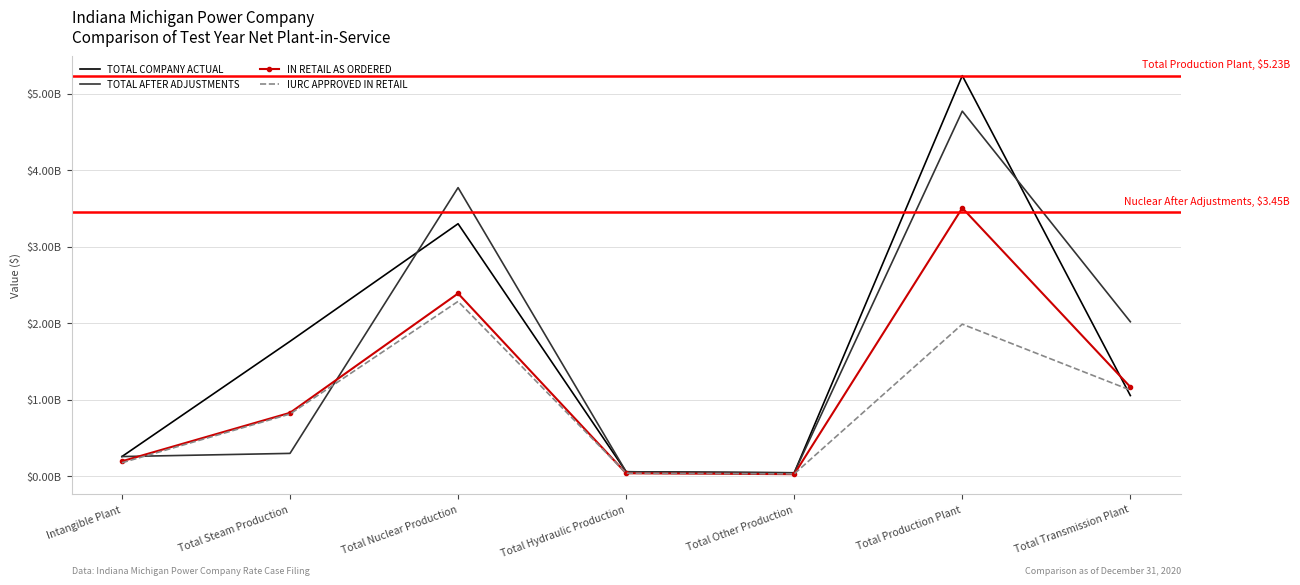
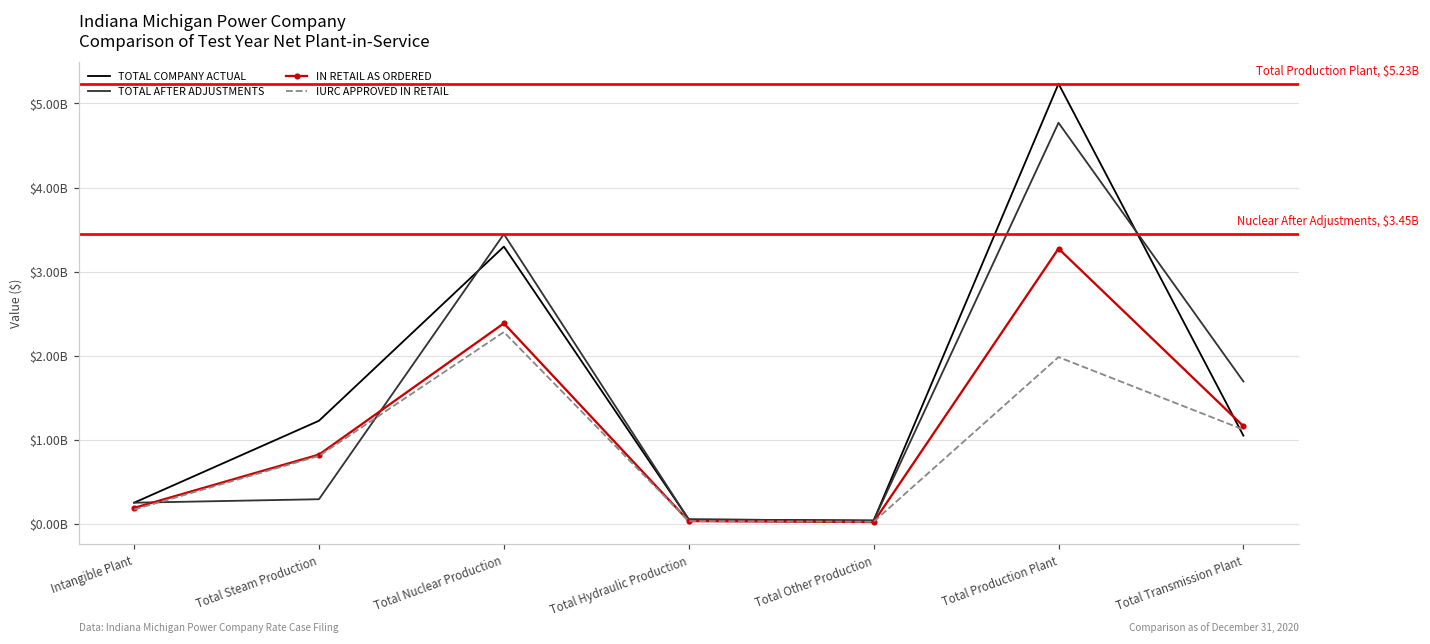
TOTAL COMPANY ACTUAL, Total Steam Production: $1800000000 -> $1200000000
TOTAL AFTER ADJUSTMENTS, Total Nuclear Production: $3800000000 -> $3400000000
IN RETAIL AS ORDERED, Total Production Plant: $3500000000 -> $3300000000
TOTAL AFTER ADJUSTMENTS, Total Transmission Plant: $2000000000 -> $1700000000
